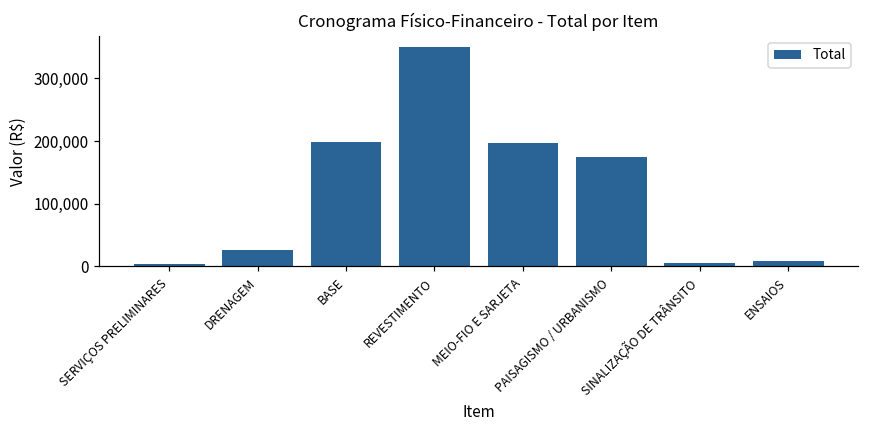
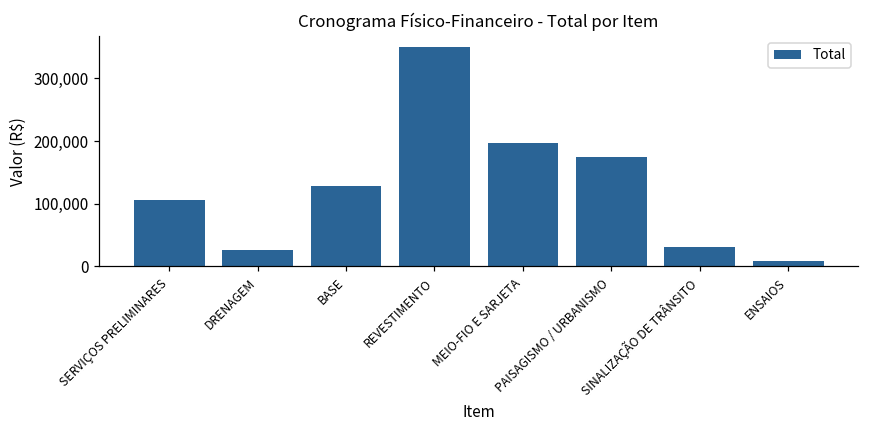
SERVIÇOS PRELIMINARES: 0 -> 110,000
BASE: 200,000 -> 130,000
SINALIZAÇÃO DE TRÂNSITO: 10,000 -> 30,000
